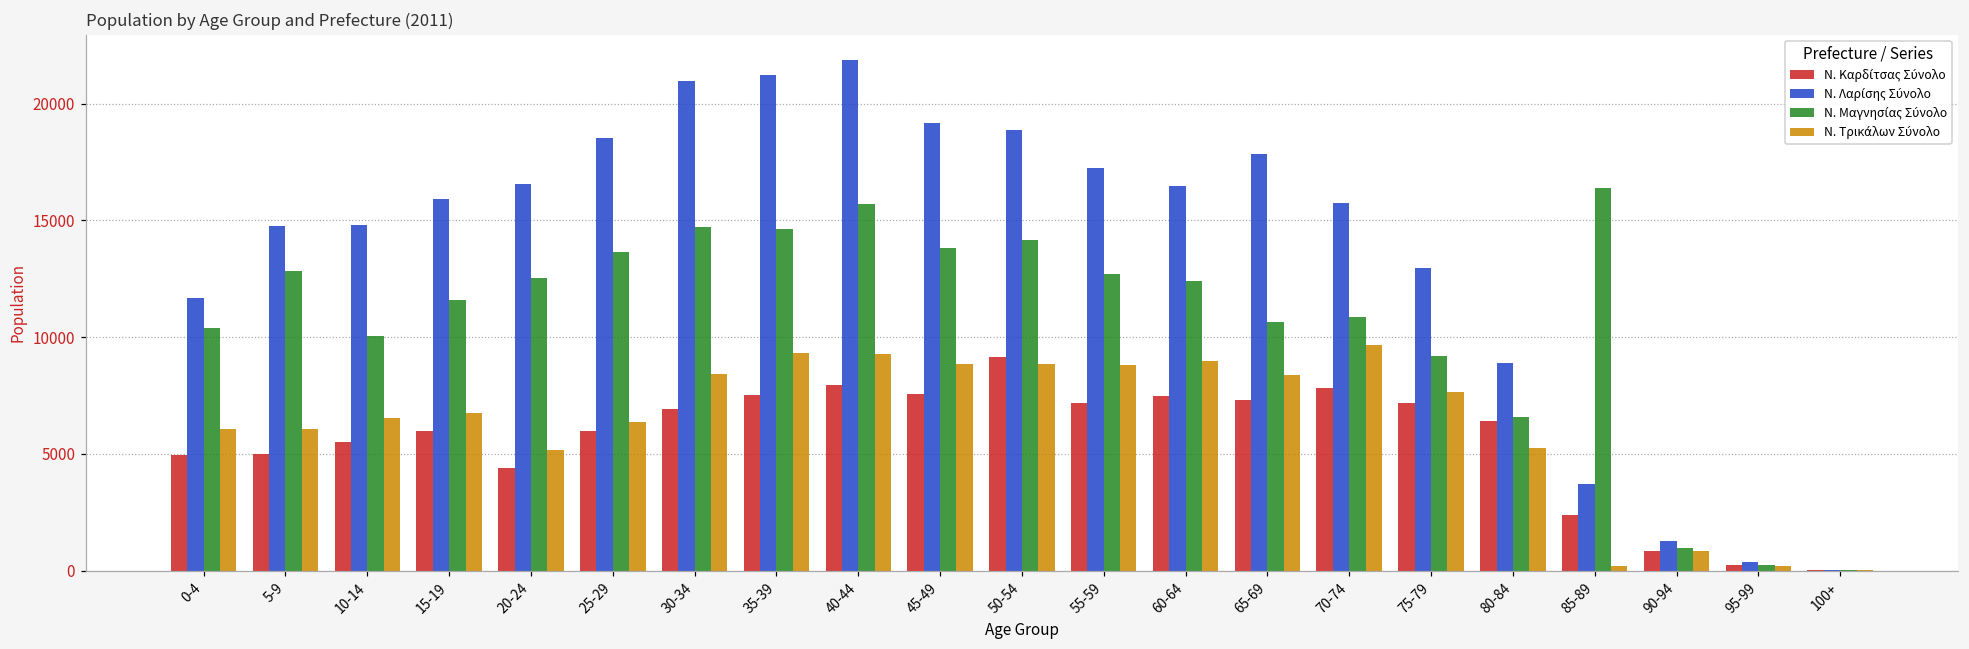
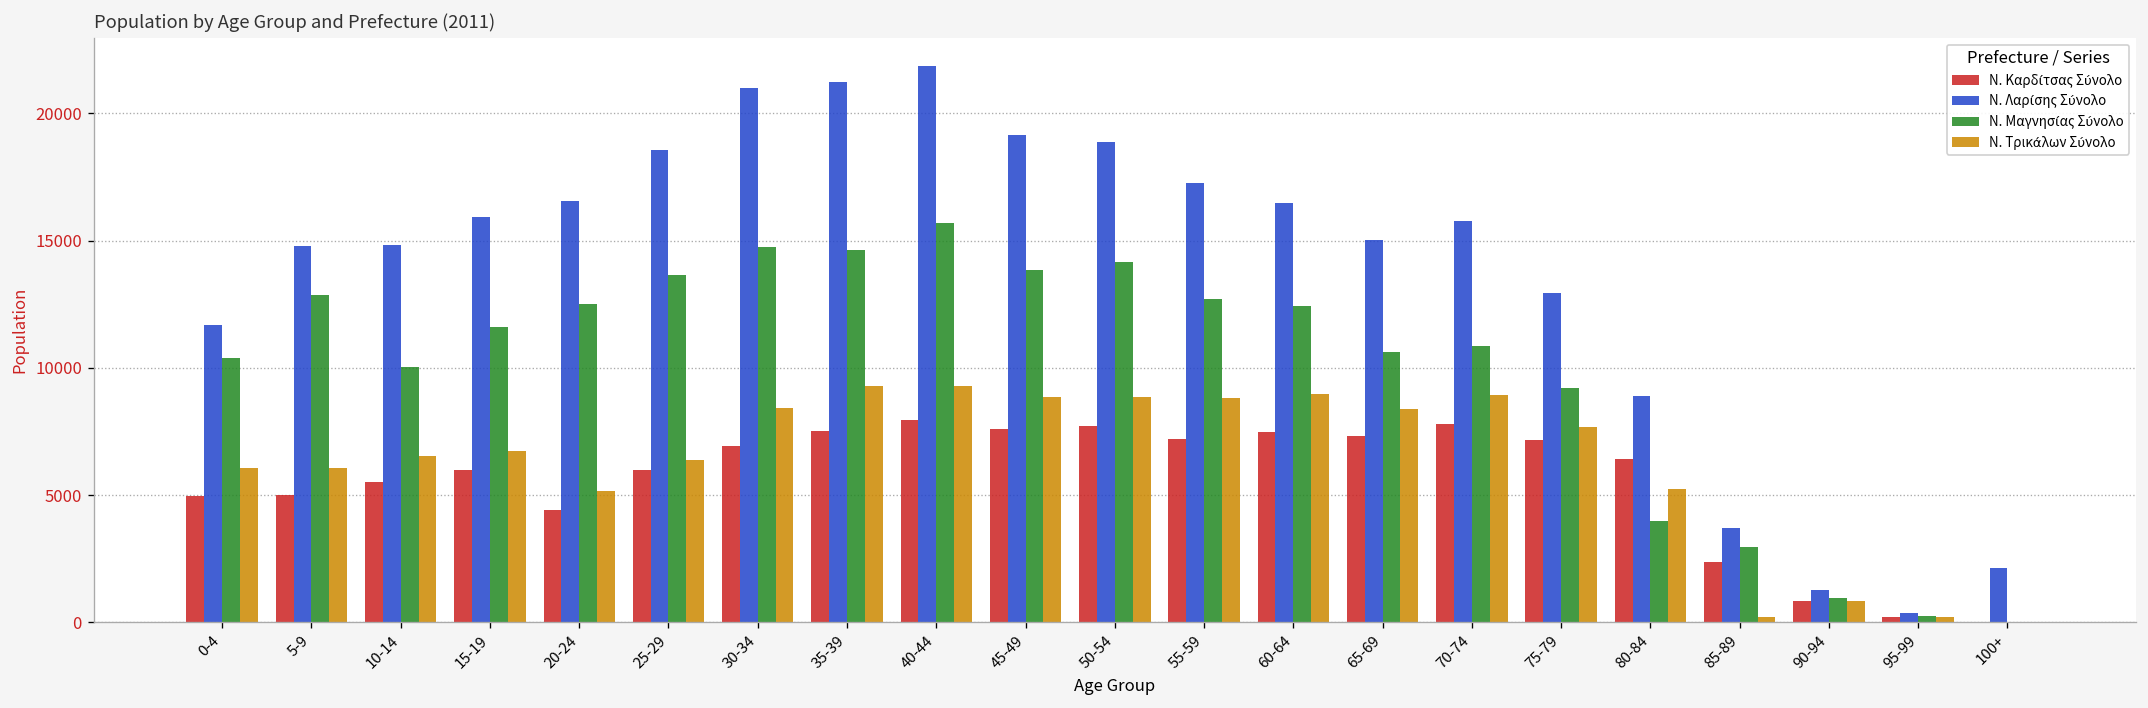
Ν. Καρδίτσας Σύνολο, 50-54: 9100 -> 7700
Ν. Λαρίσης Σύνολο, 65-69: 17800 -> 15000
Ν. Τρικάλων Σύνολο, 70-74: 9700 -> 8900
Ν. Μαγνησίας Σύνολο, 80-84: 6600 -> 4000
Ν. Μαγνησίας Σύνολο, 85-89: 16400 -> 2900
Ν. Λαρίσης Σύνολο, 100+: 0 -> 2100
